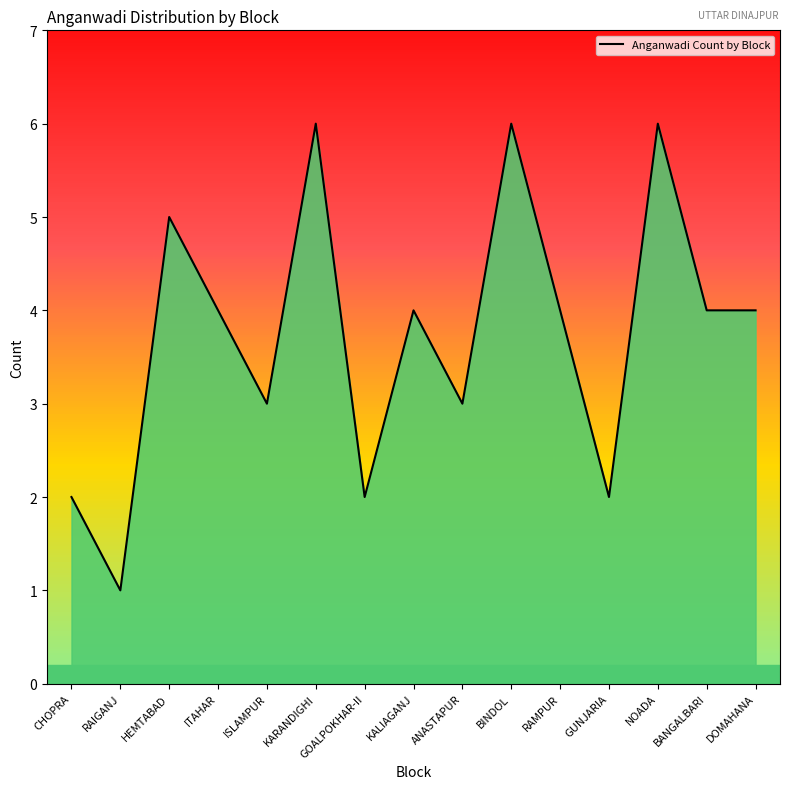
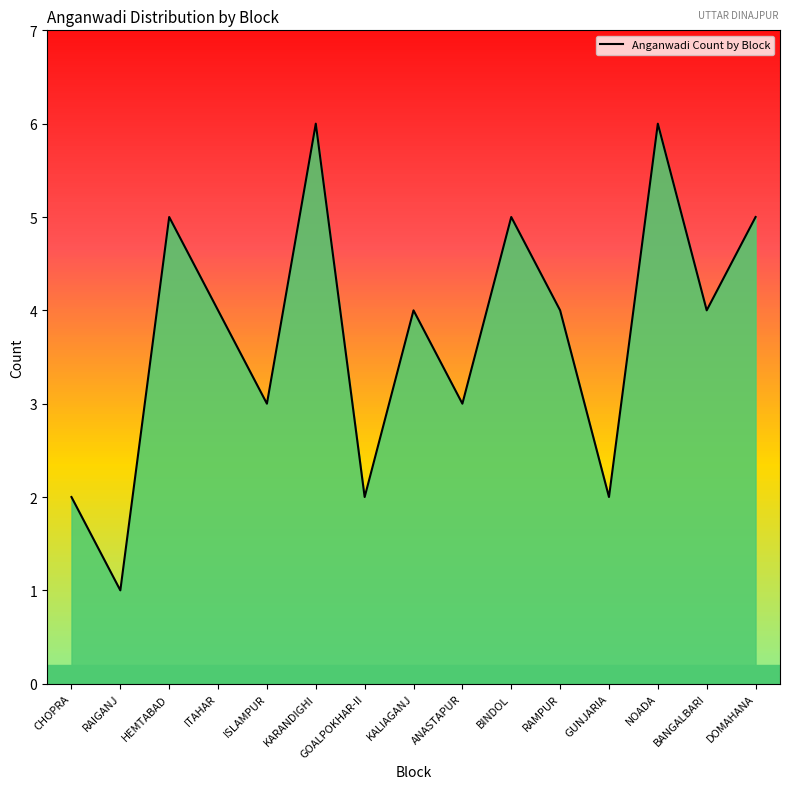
Anganwadi Count by Block, BINDOL: 6 -> 5
Anganwadi Count by Block, DOMAHANA: 4 -> 5
